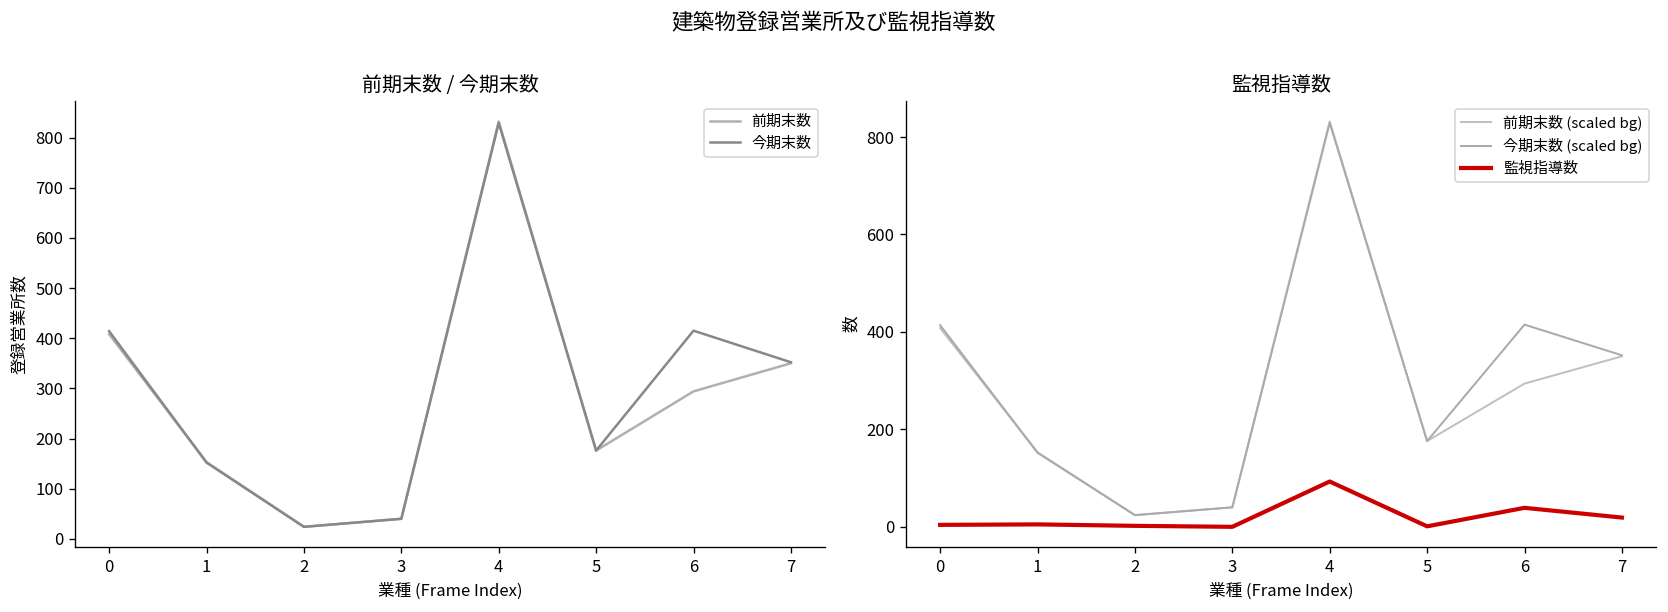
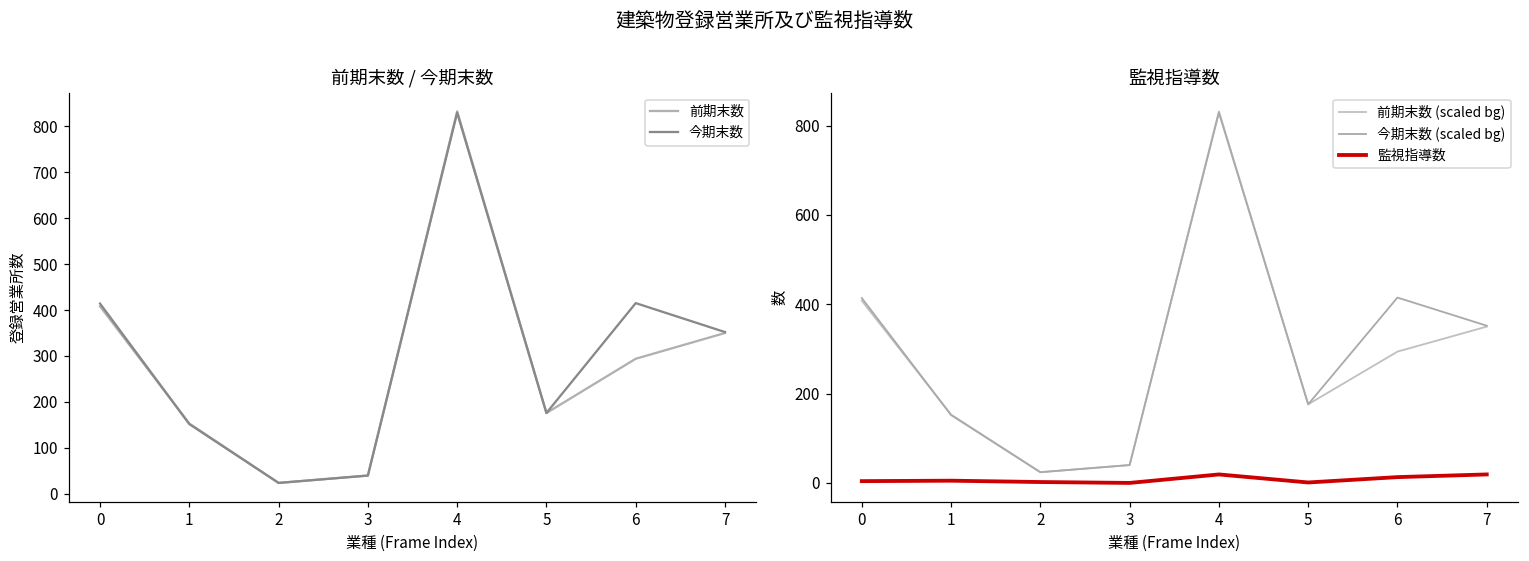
監視指導数, 監視指導数, 4: 90 -> 20
監視指導数, 監視指導数, 6: 40 -> 10
